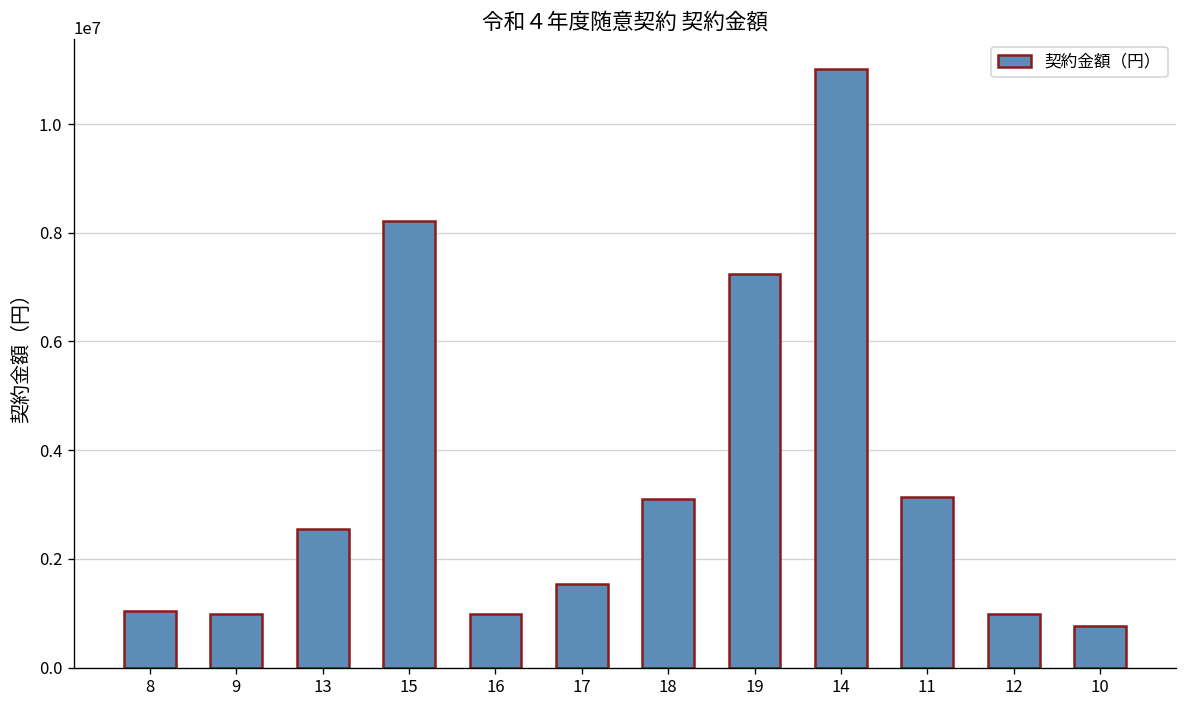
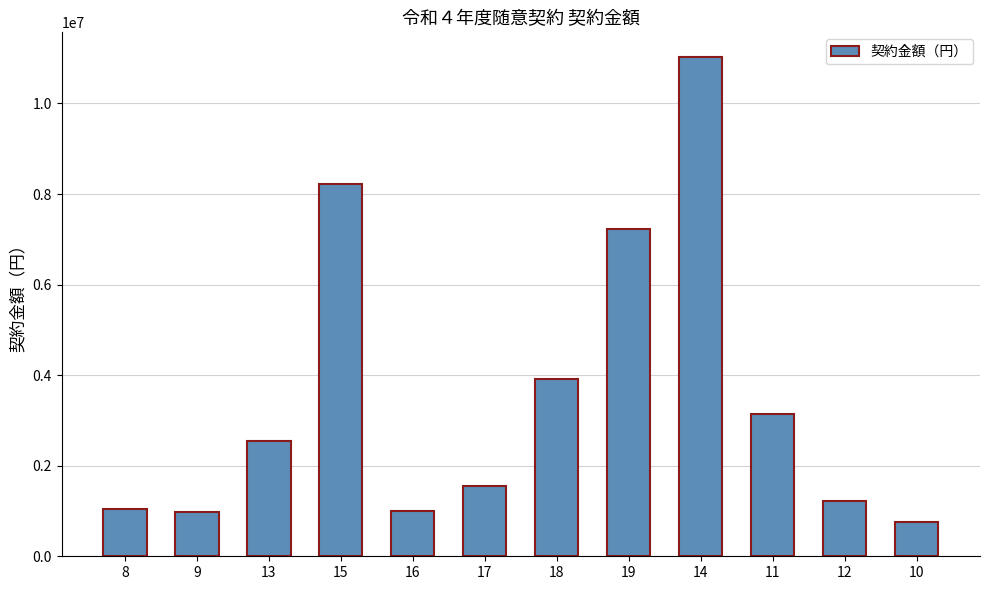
18: 3100000 -> 3900000
12: 1000000 -> 1200000
